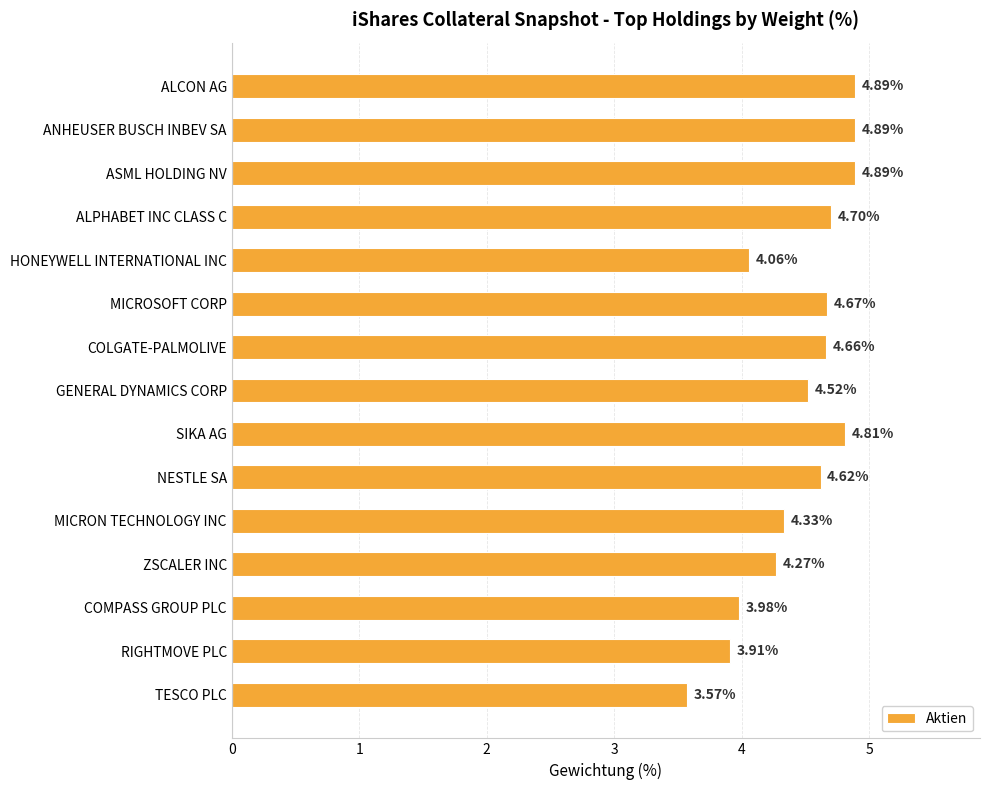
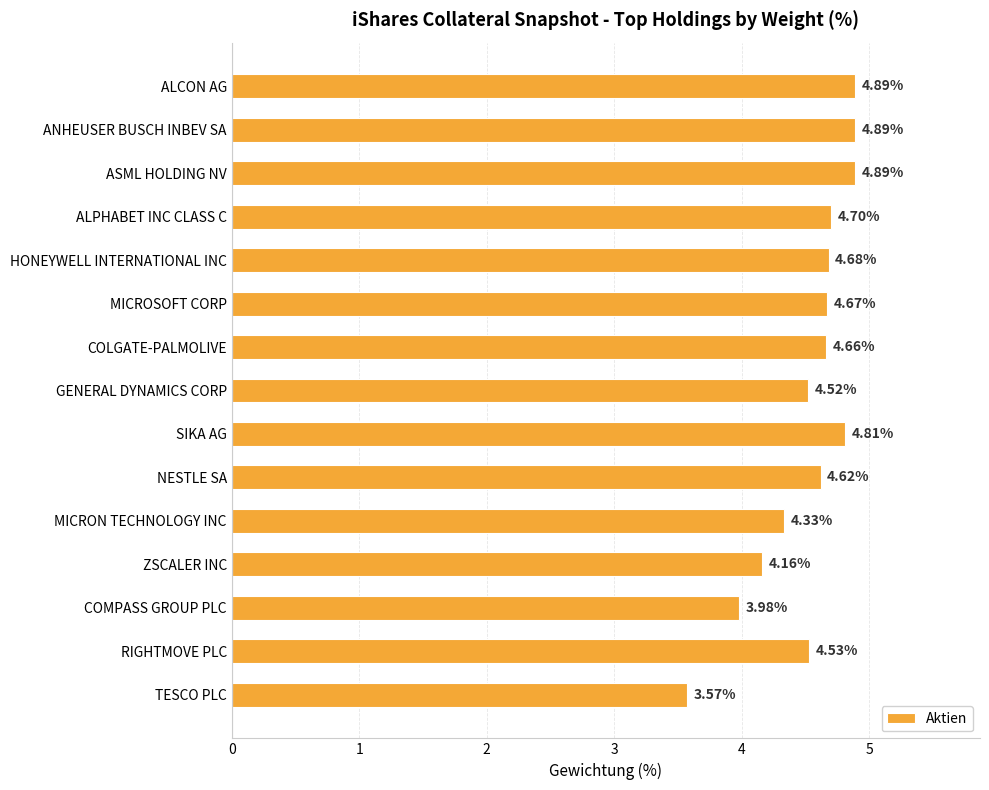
HONEYWELL INTERNATIONAL INC: 4.06% -> 4.68%
ZSCALER INC: 4.27% -> 4.16%
RIGHTMOVE PLC: 3.91% -> 4.53%
